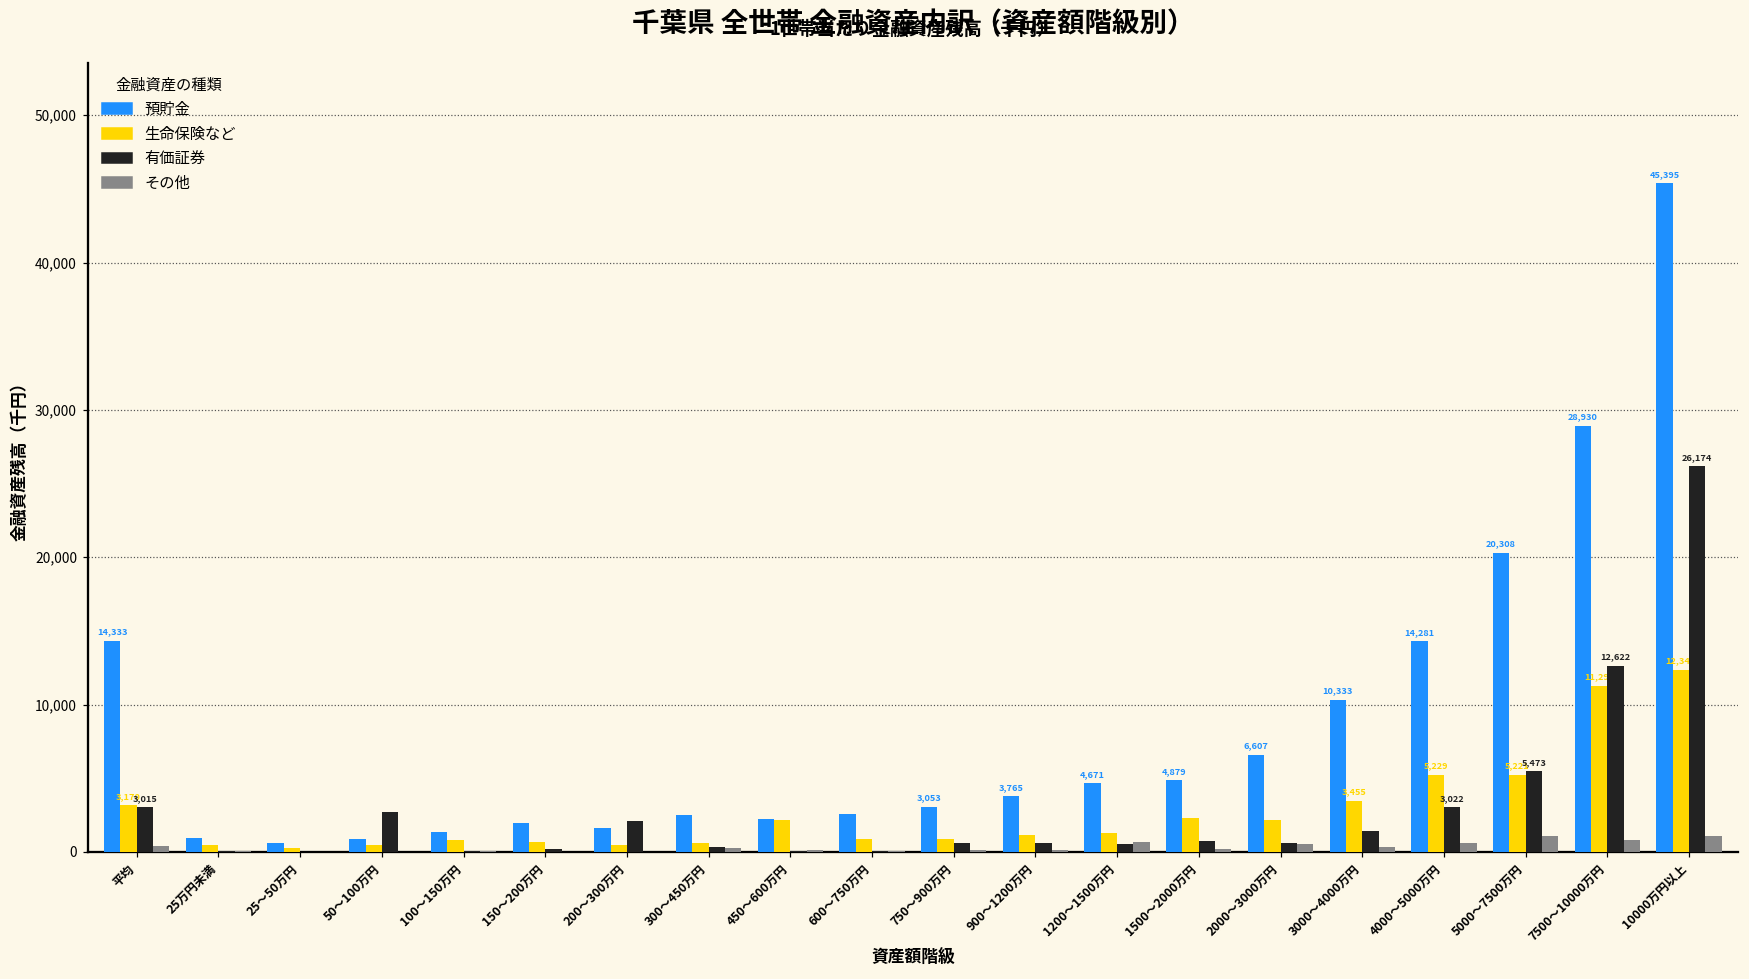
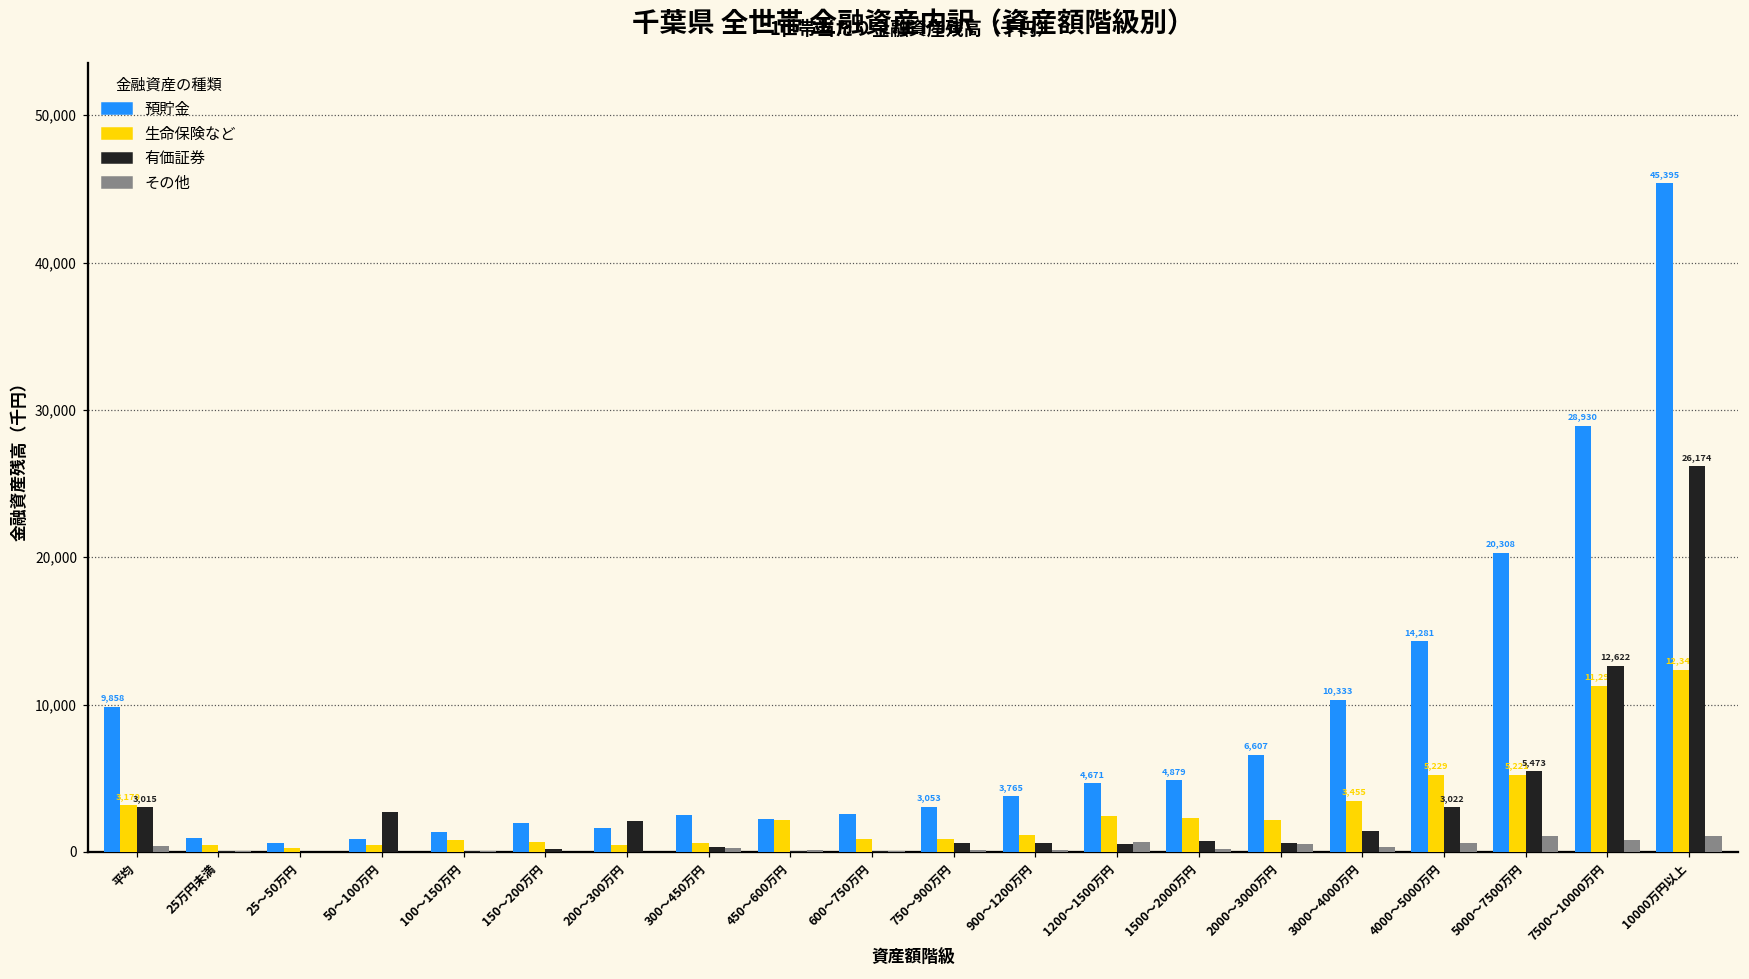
預貯金, 平均: 14,333 -> 9,858
生命保険など, 1200～1500万円: 1,300 -> 2,400
